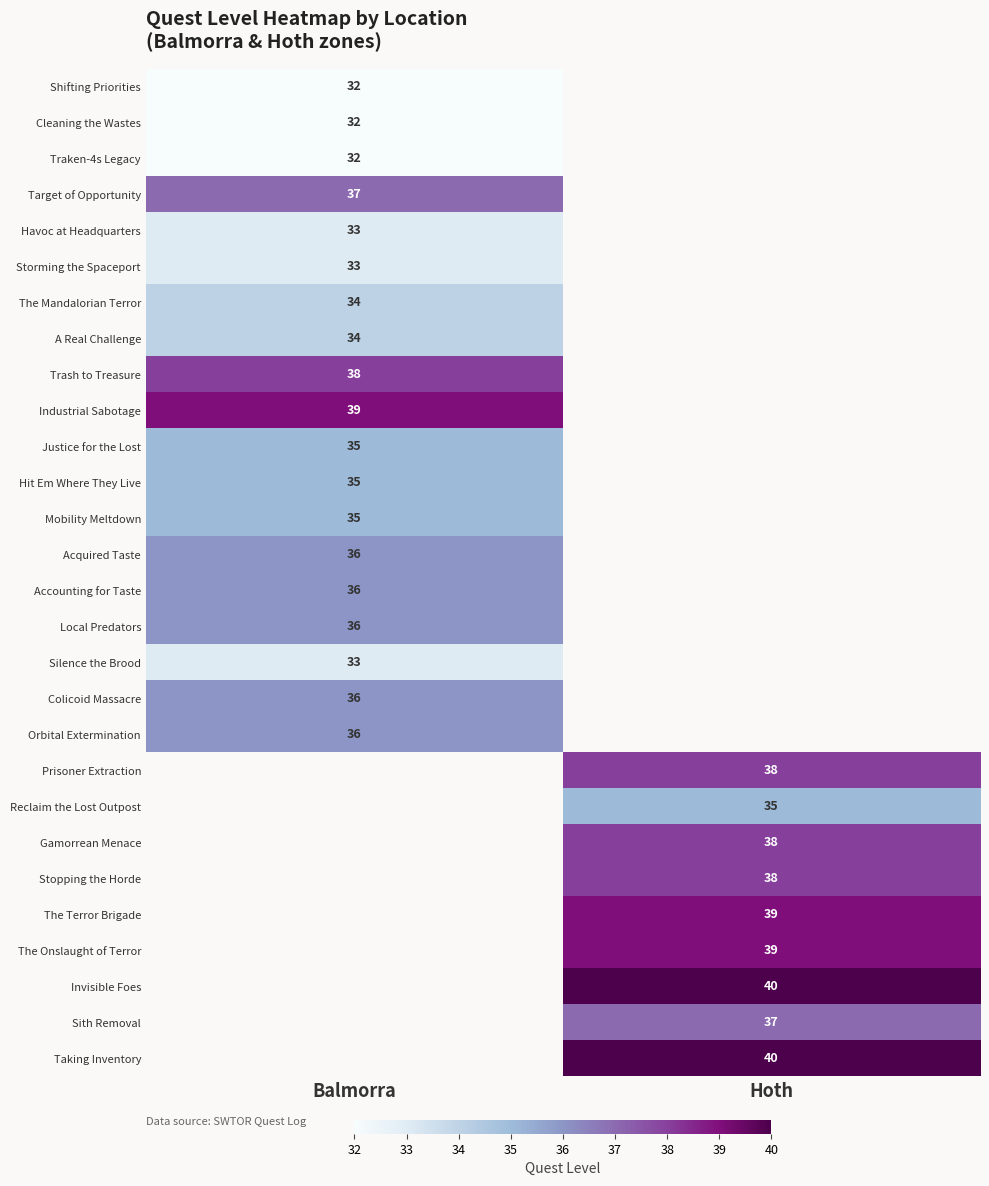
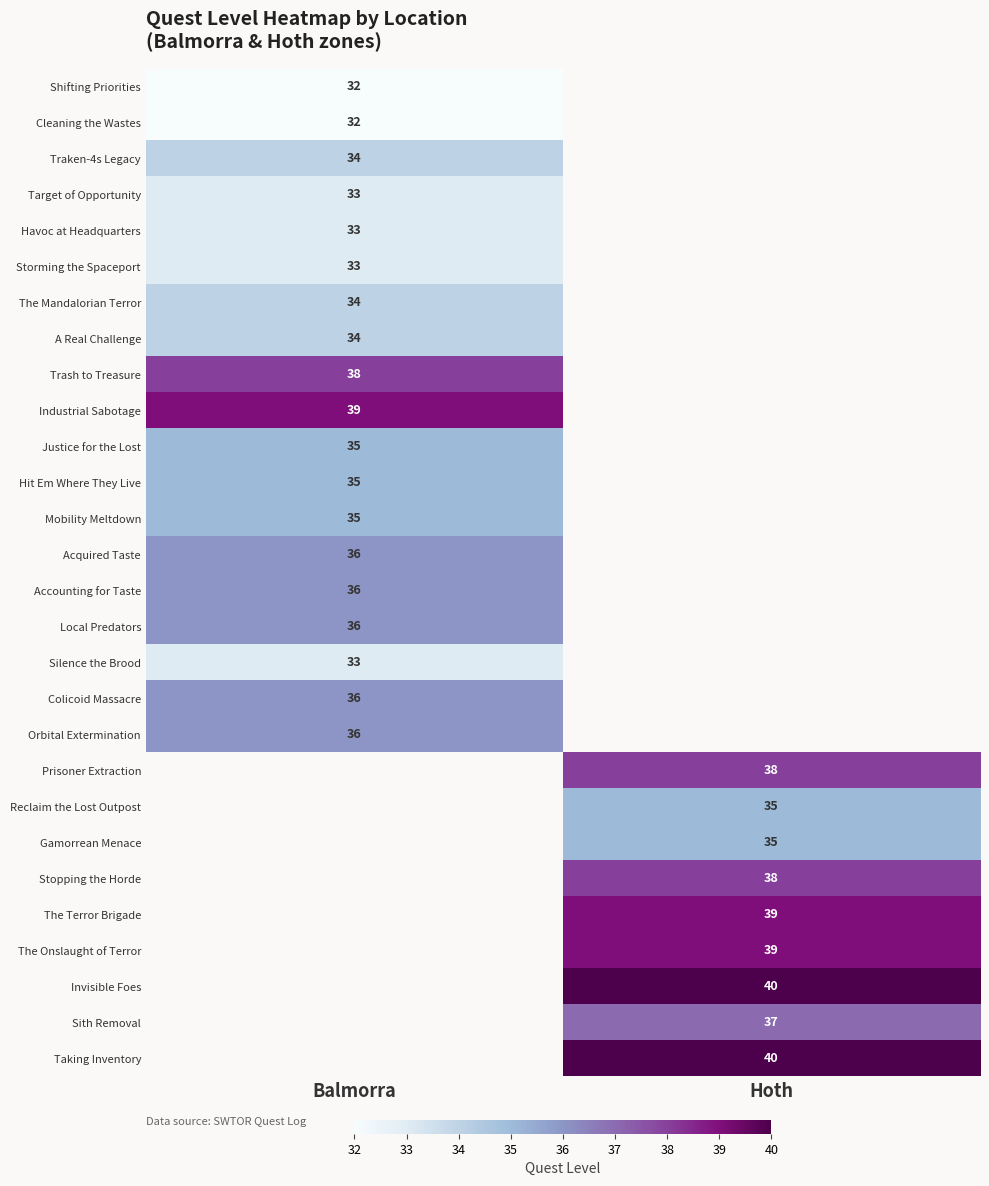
Traken-4s Legacy, Balmorra: 32 -> 34
Target of Opportunity, Balmorra: 37 -> 33
Gamorrean Menace, Hoth: 38 -> 35
